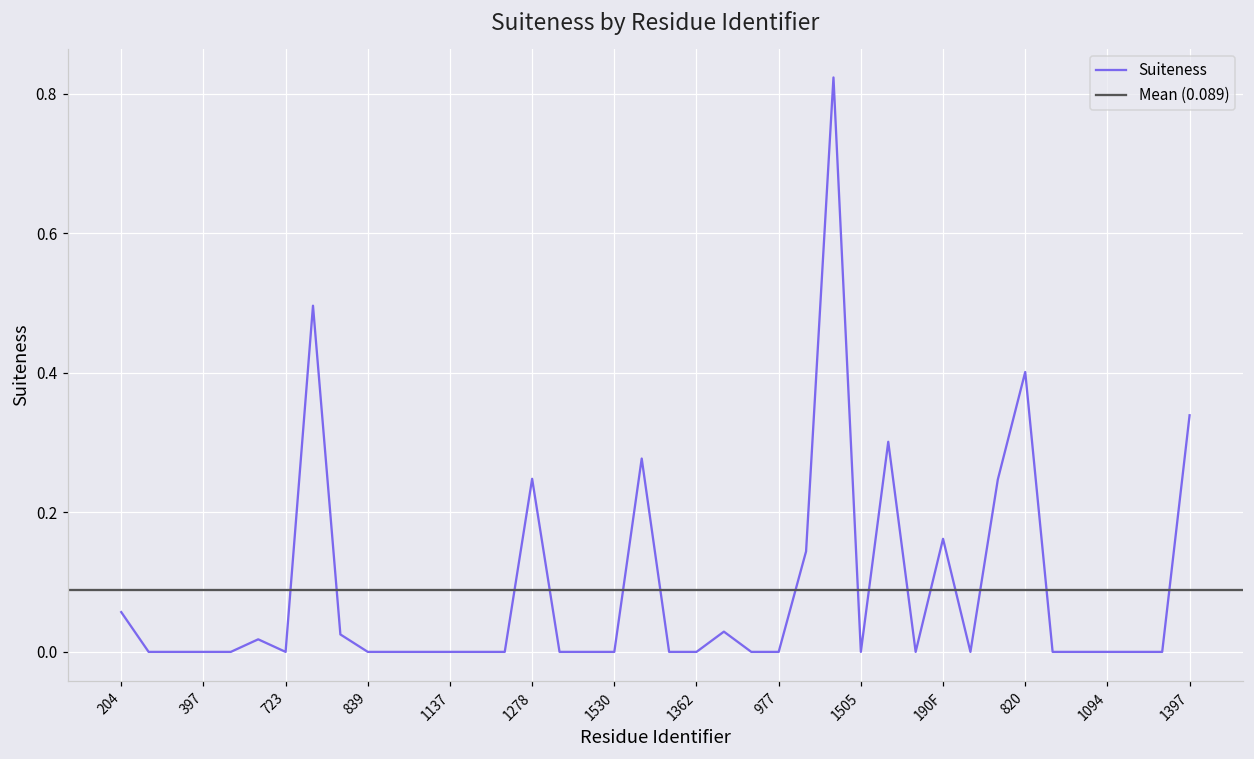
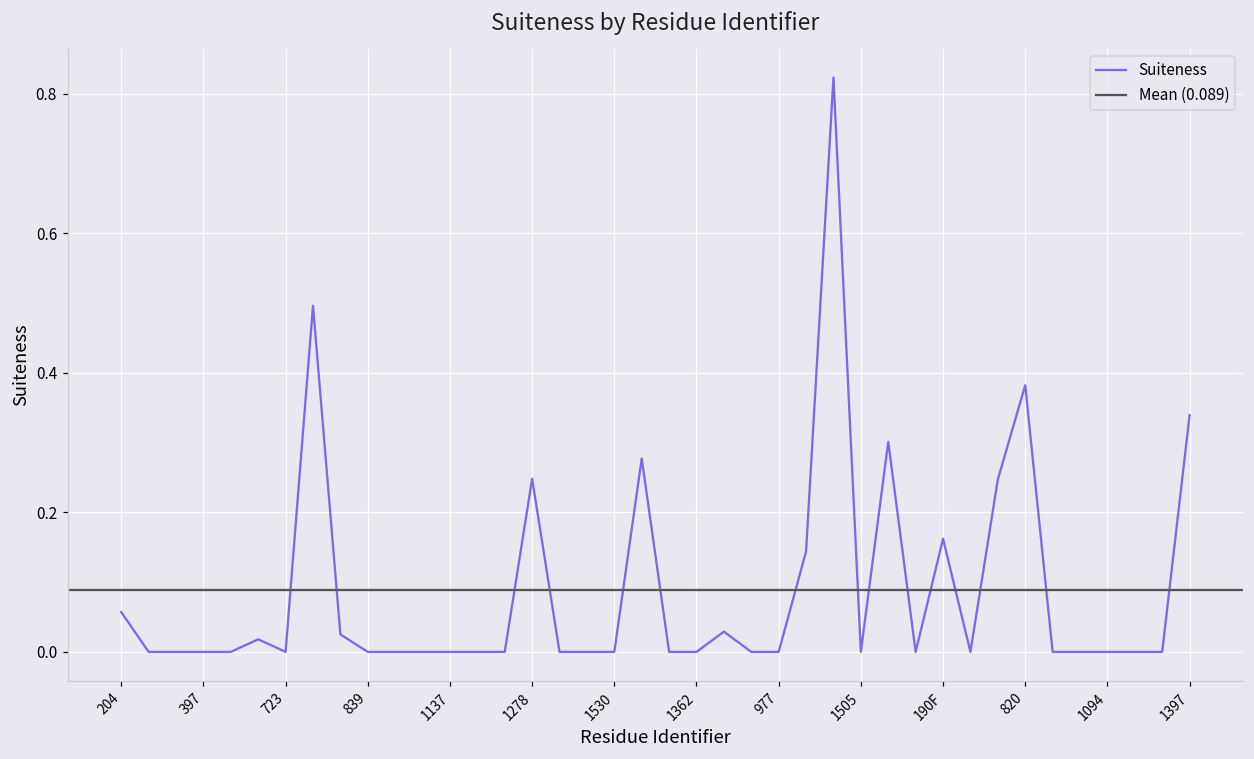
820: 0.40 -> 0.38
